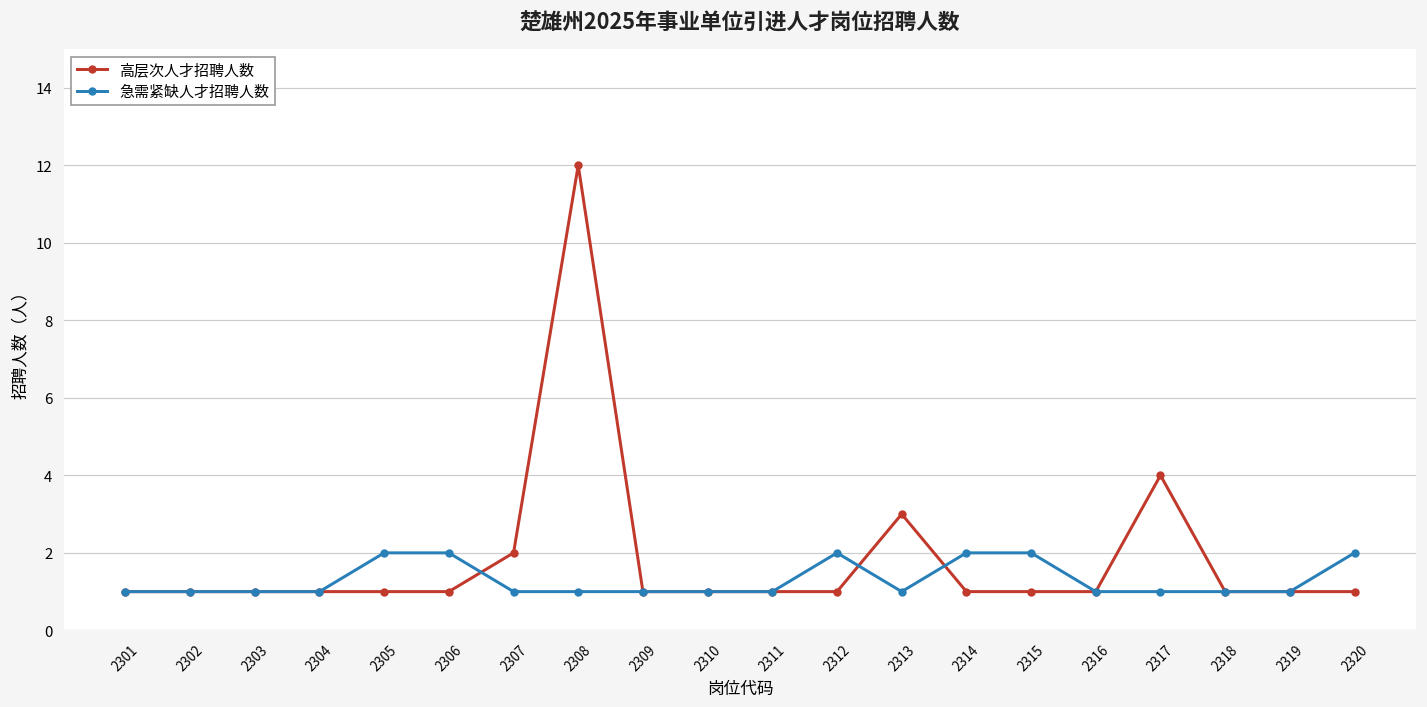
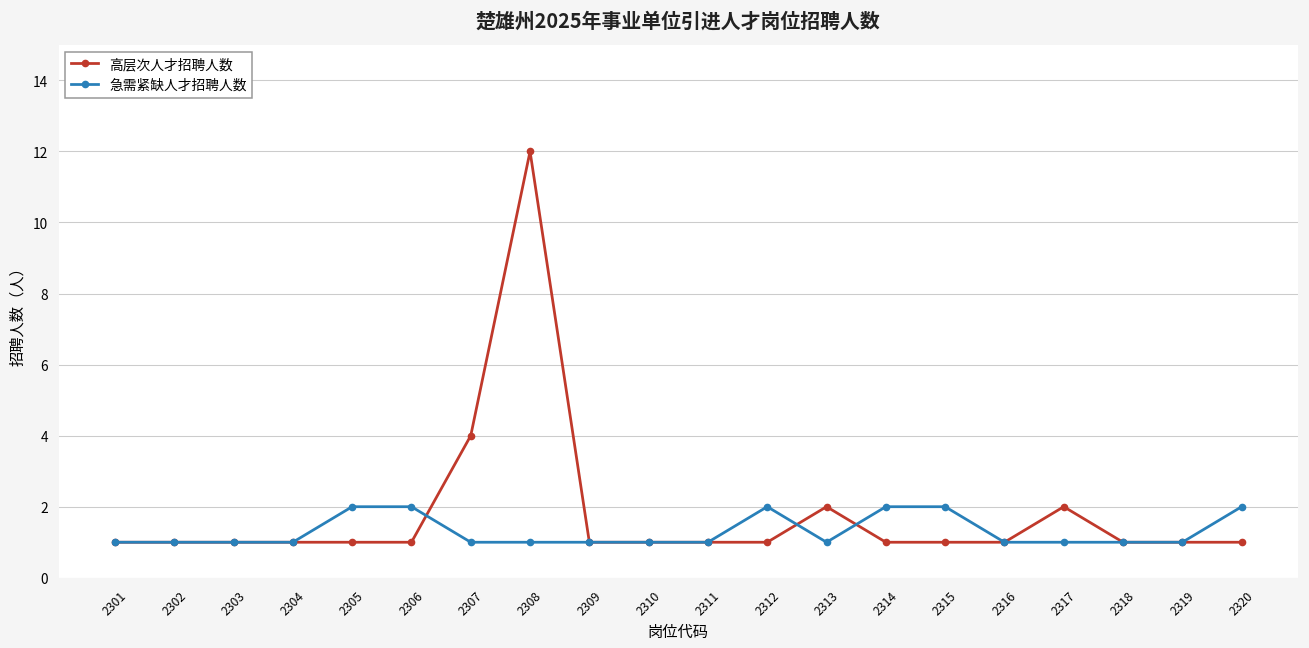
高层次人才招聘人数, 2307: 2 -> 4
高层次人才招聘人数, 2313: 3 -> 2
高层次人才招聘人数, 2317: 4 -> 2
